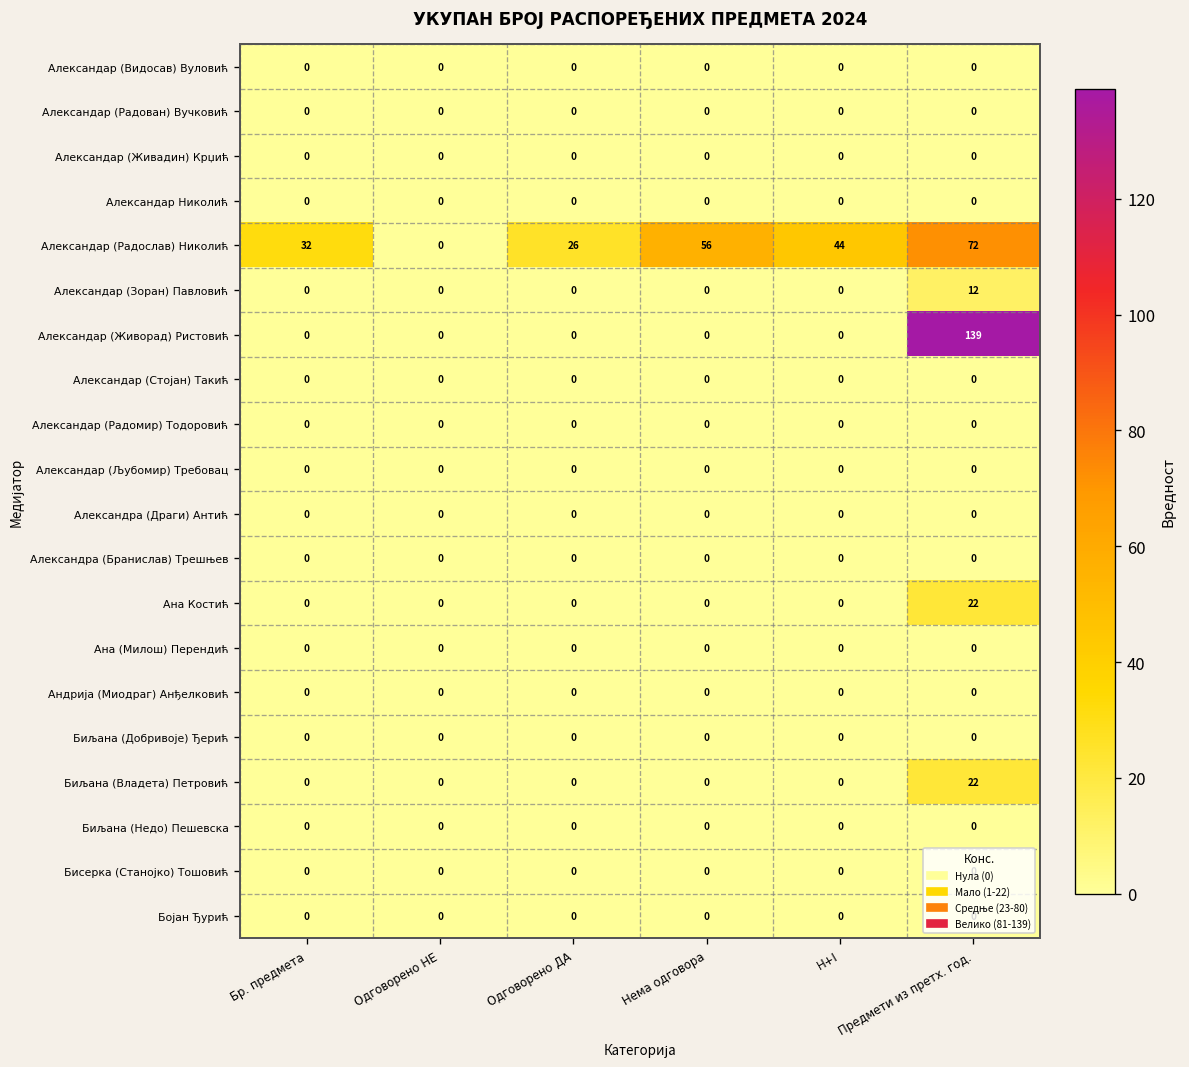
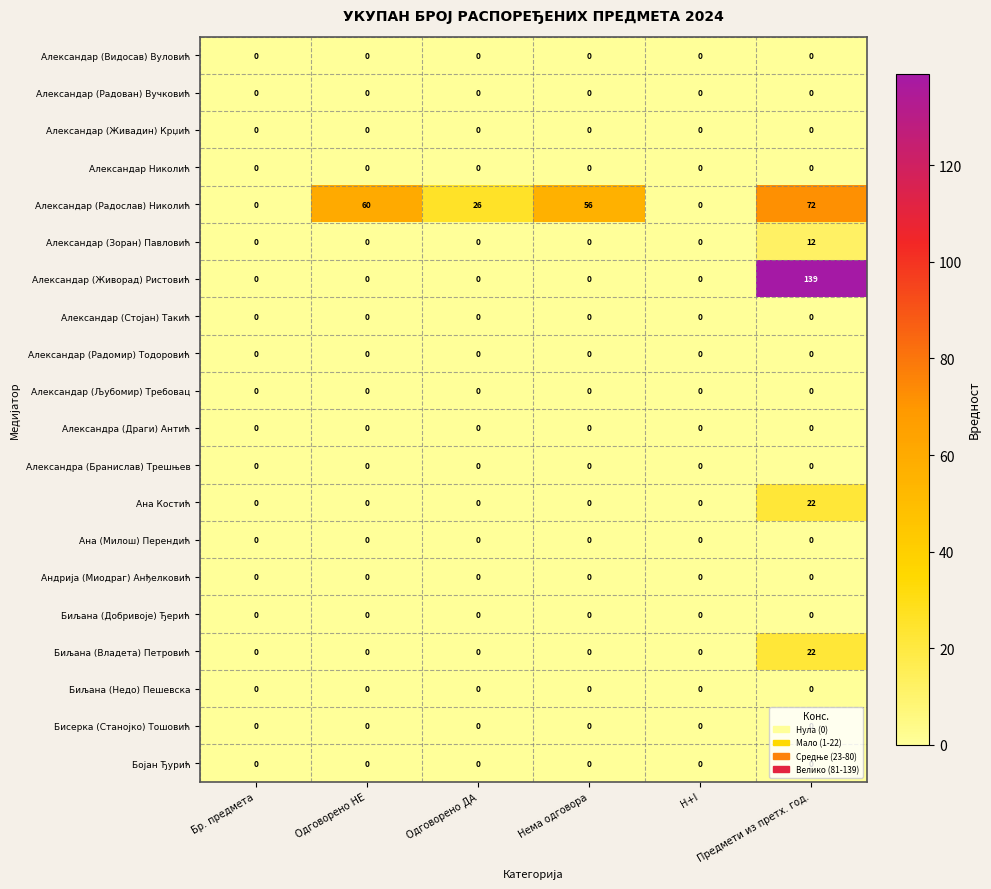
Александар (Радослав) Николић, Бр. предмета: 32 -> 0
Александар (Радослав) Николић, Одговорено НЕ: 0 -> 60
Александар (Радослав) Николић, H+I: 44 -> 0
